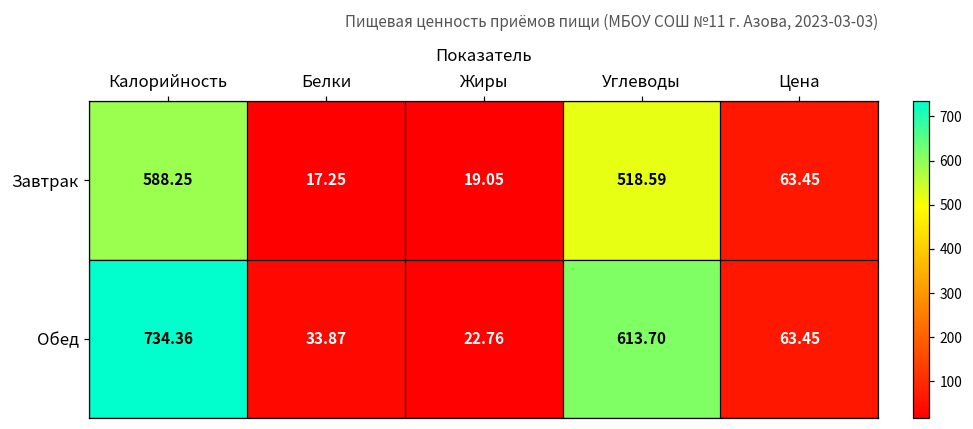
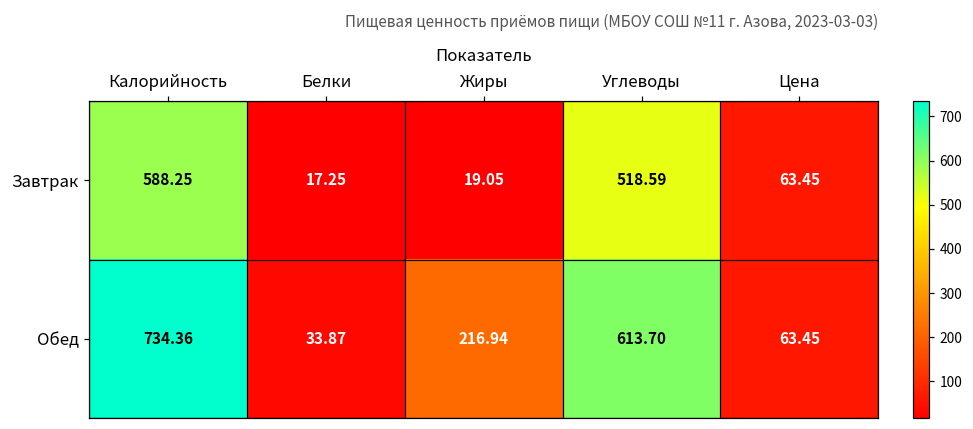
Обед, Жиры: 22.76 -> 216.94
